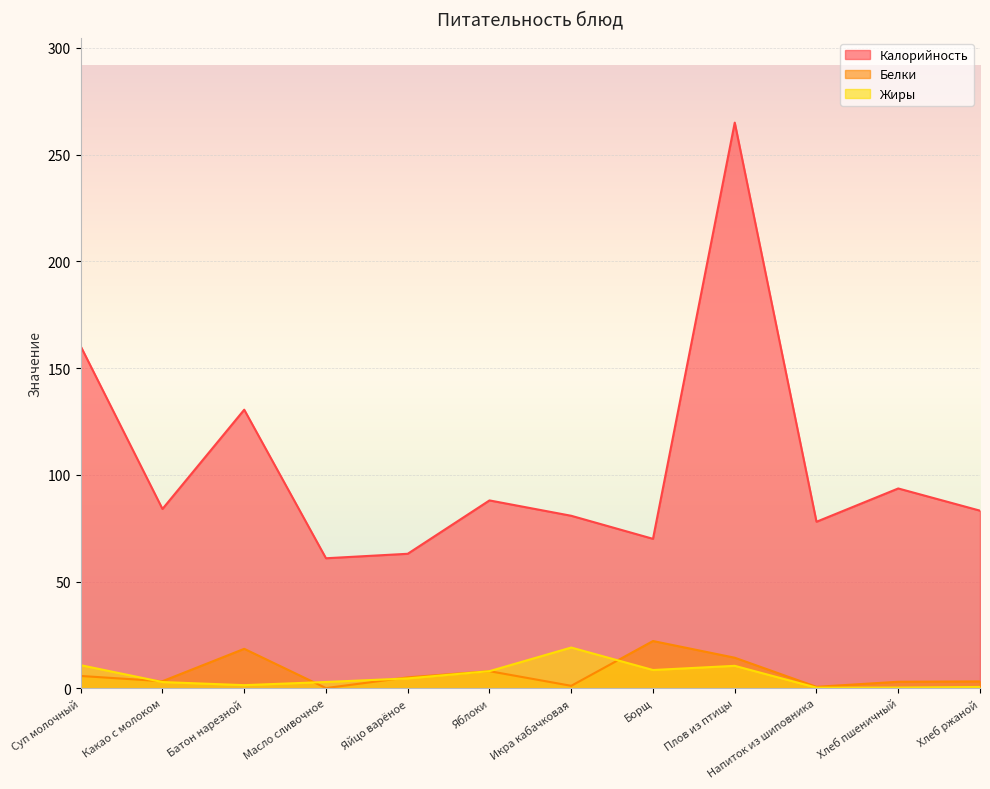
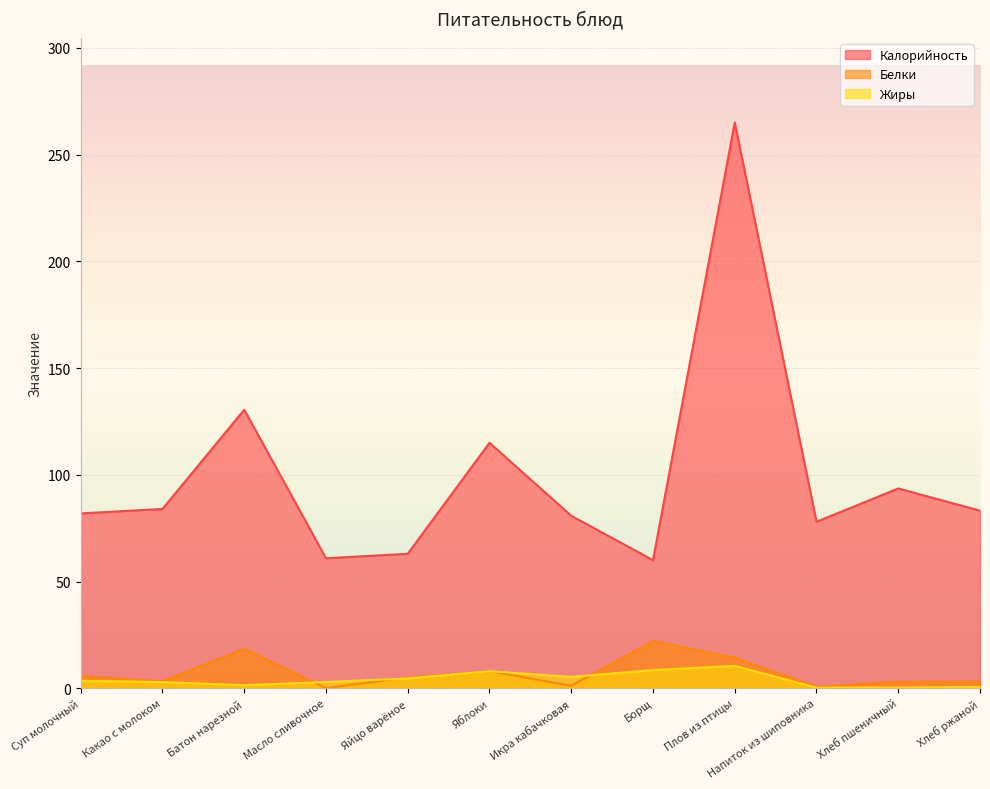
Калорийность, Суп молочный: 160 -> 82
Жиры, Суп молочный: 11 -> 4
Калорийность, Яблоки: 88 -> 115
Жиры, Икра кабачковая: 19 -> 5
Калорийность, Борщ: 70 -> 60
